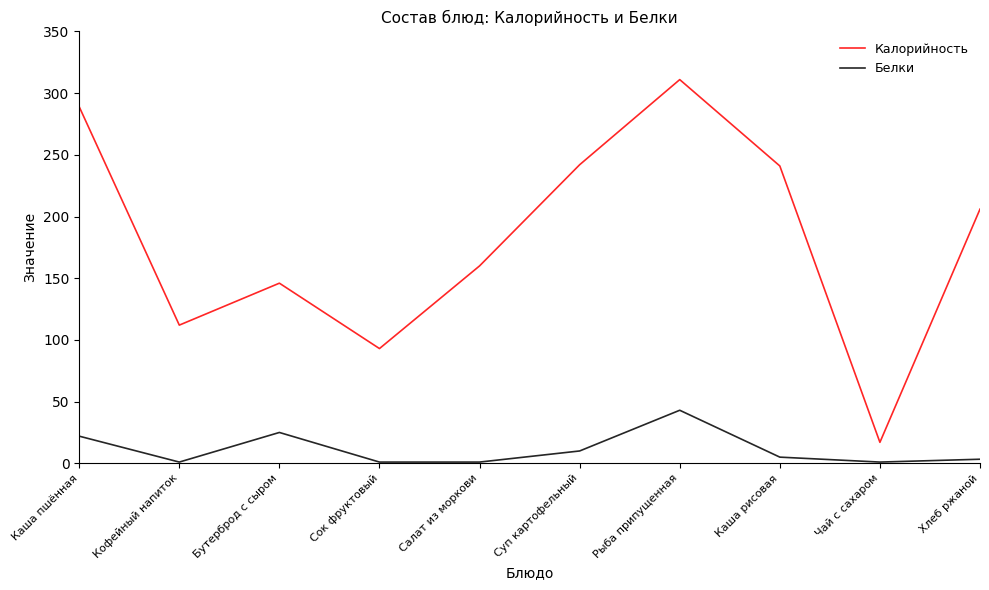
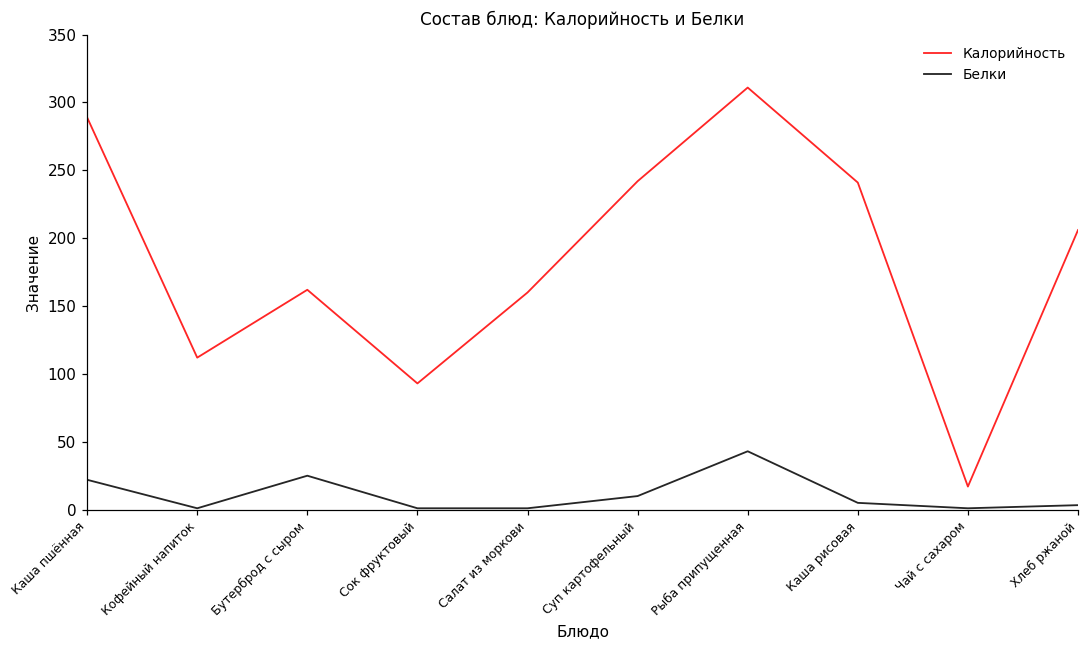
Калорийность, Бутерброд с сыром: 146 -> 162
